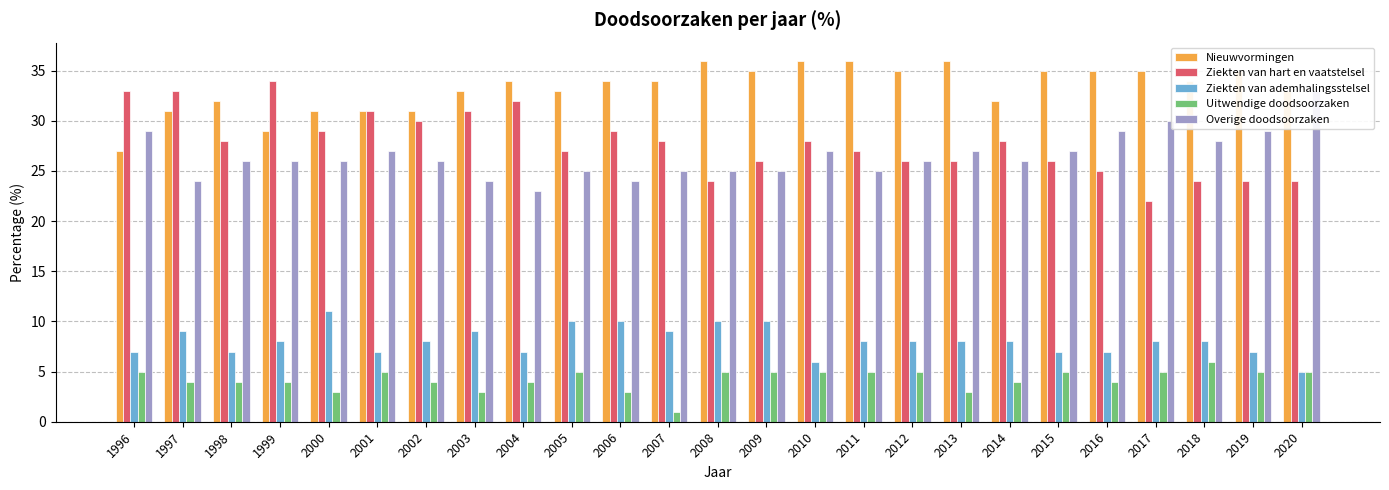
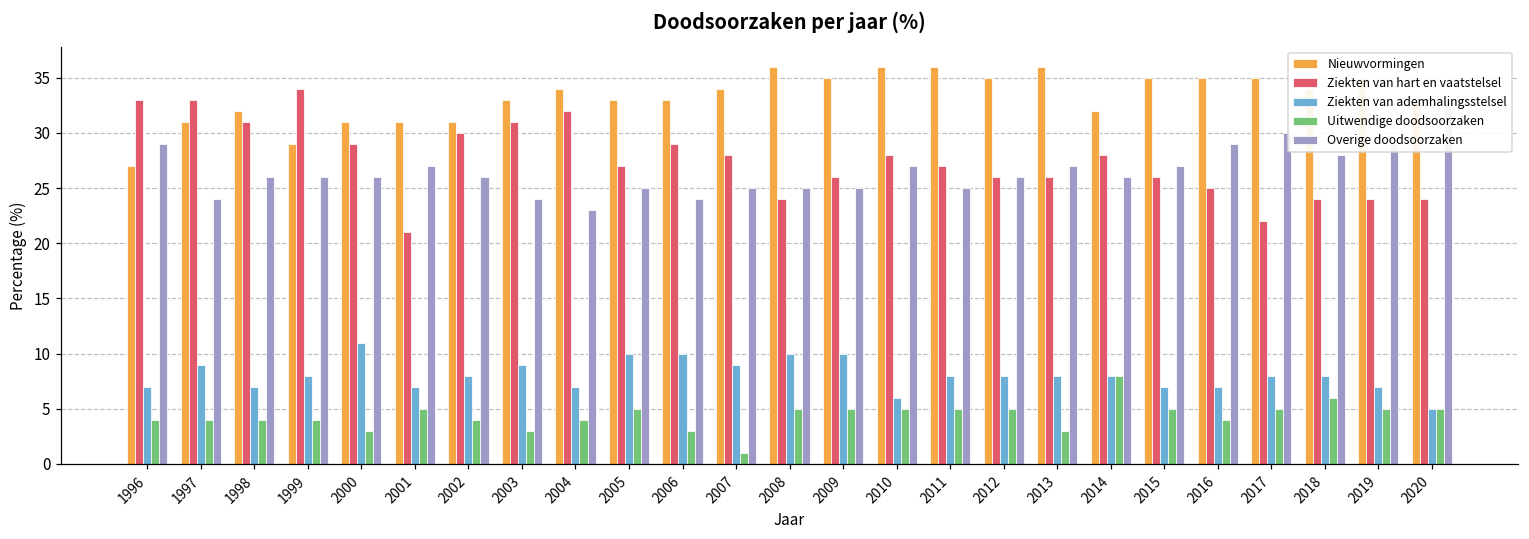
Uitwendige doodsoorzaken, 1996: 5 -> 4
Ziekten van hart en vaatstelsel, 1998: 28 -> 31
Ziekten van hart en vaatstelsel, 2001: 31 -> 21
Nieuwvormingen, 2006: 34 -> 33
Uitwendige doodsoorzaken, 2014: 4 -> 8
